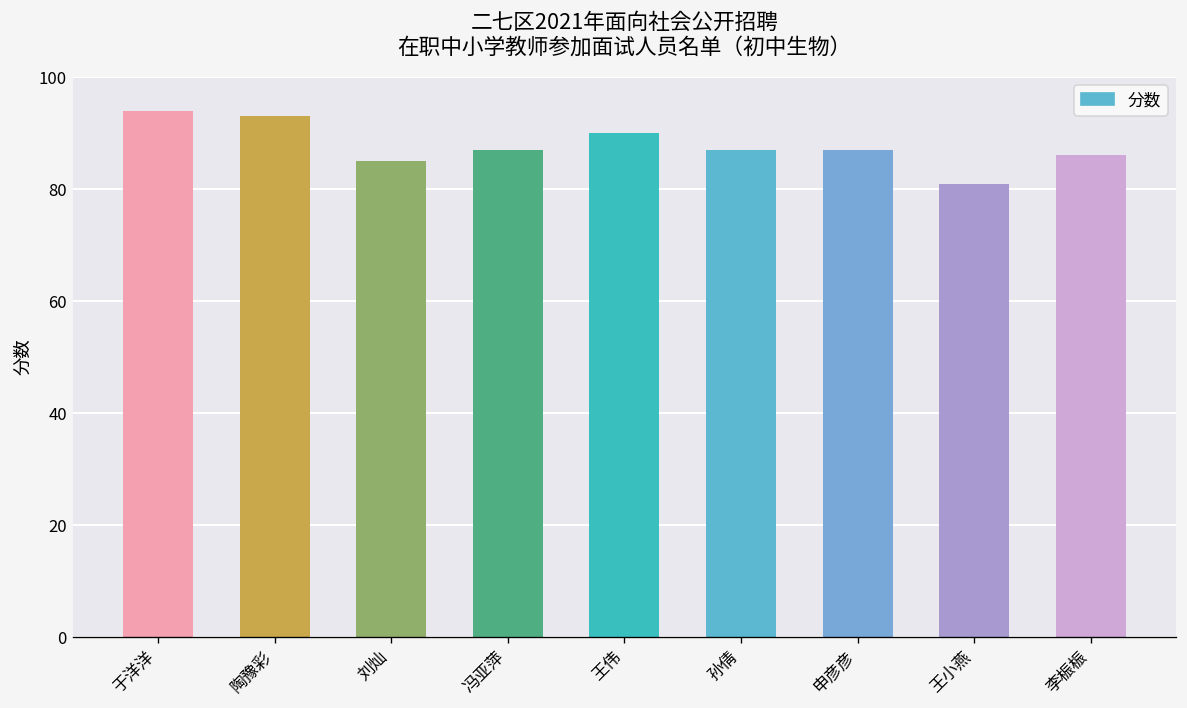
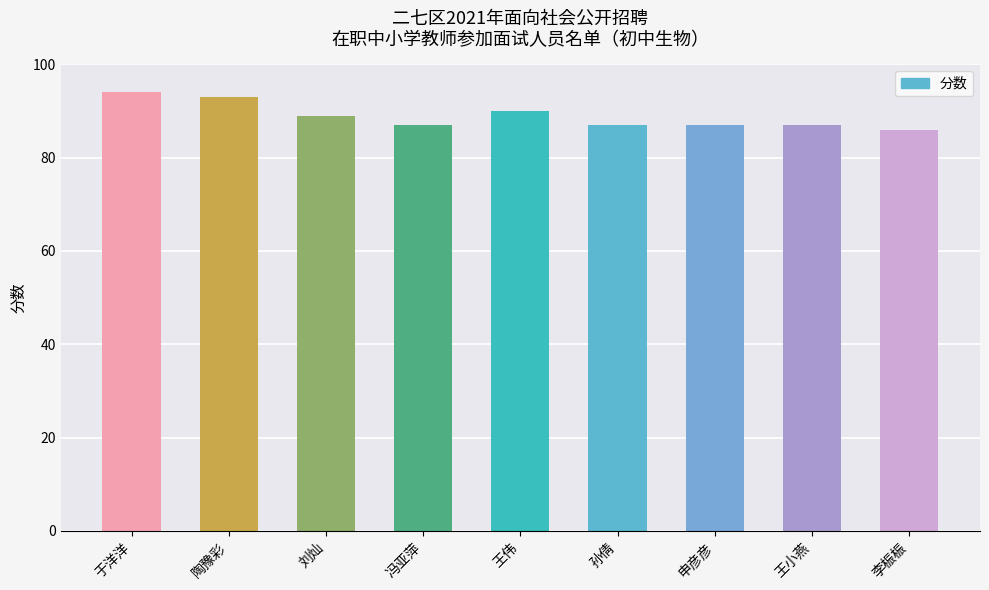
刘灿: 85 -> 89
王小燕: 81 -> 87
